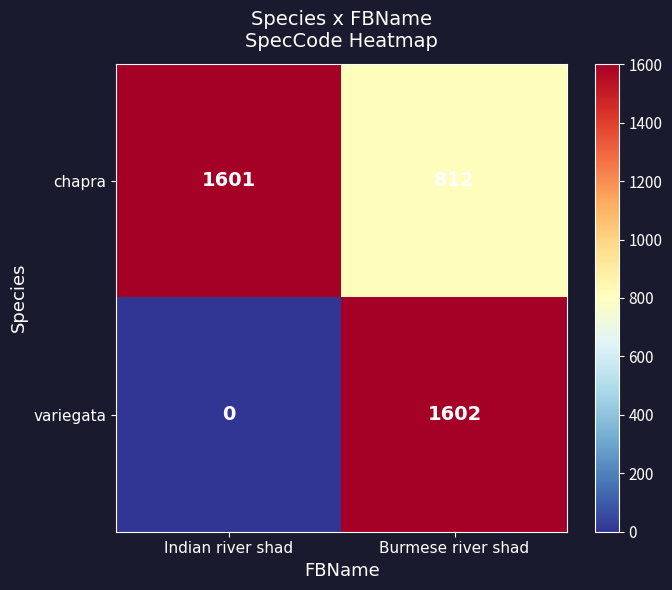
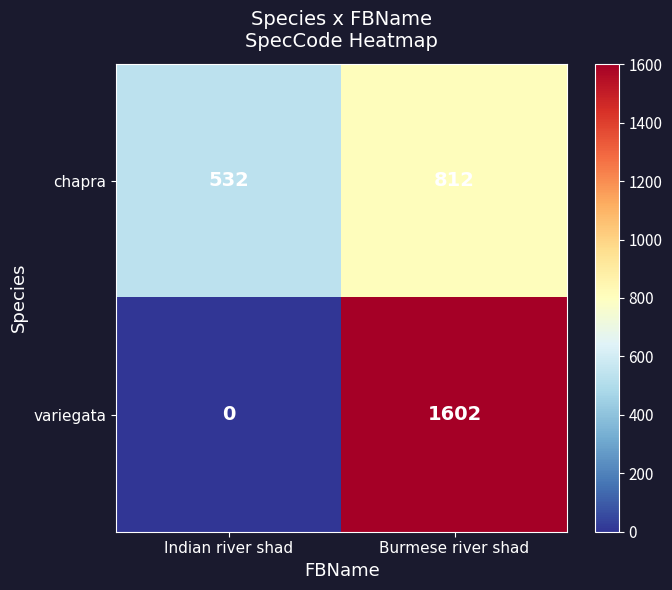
chapra, Indian river shad: 1601 -> 532
